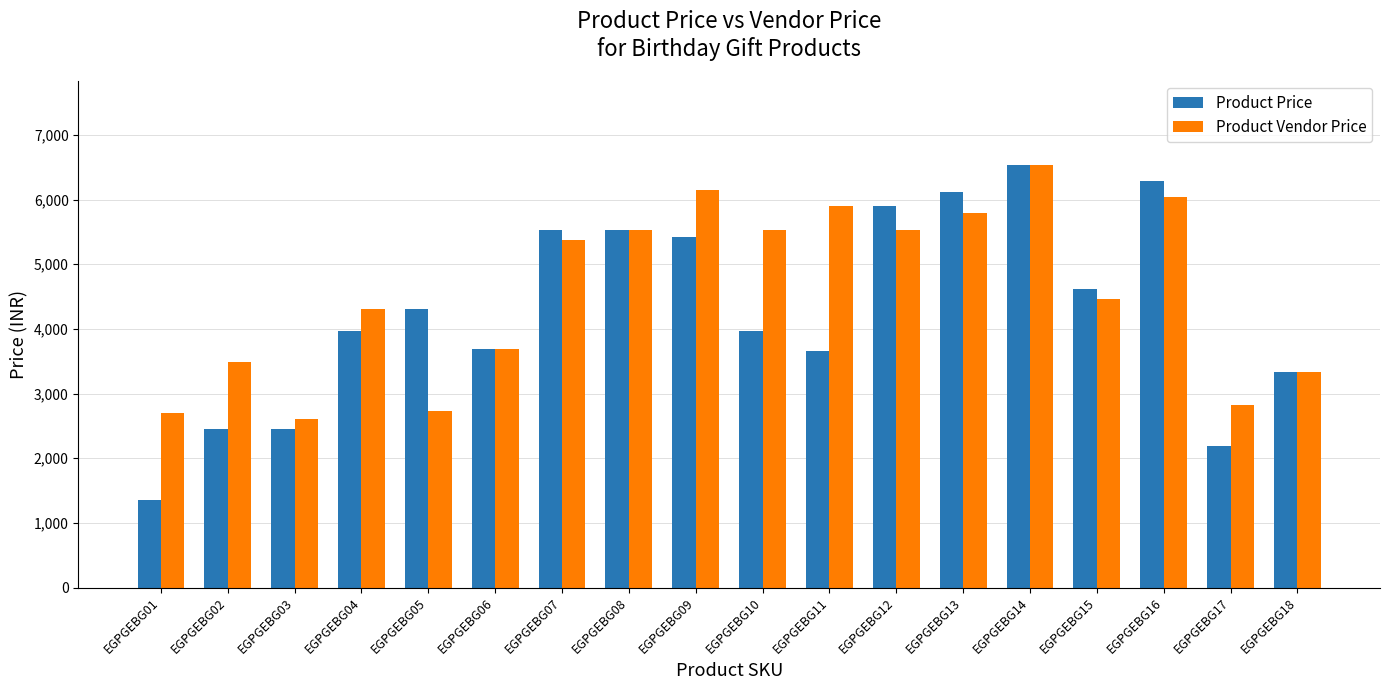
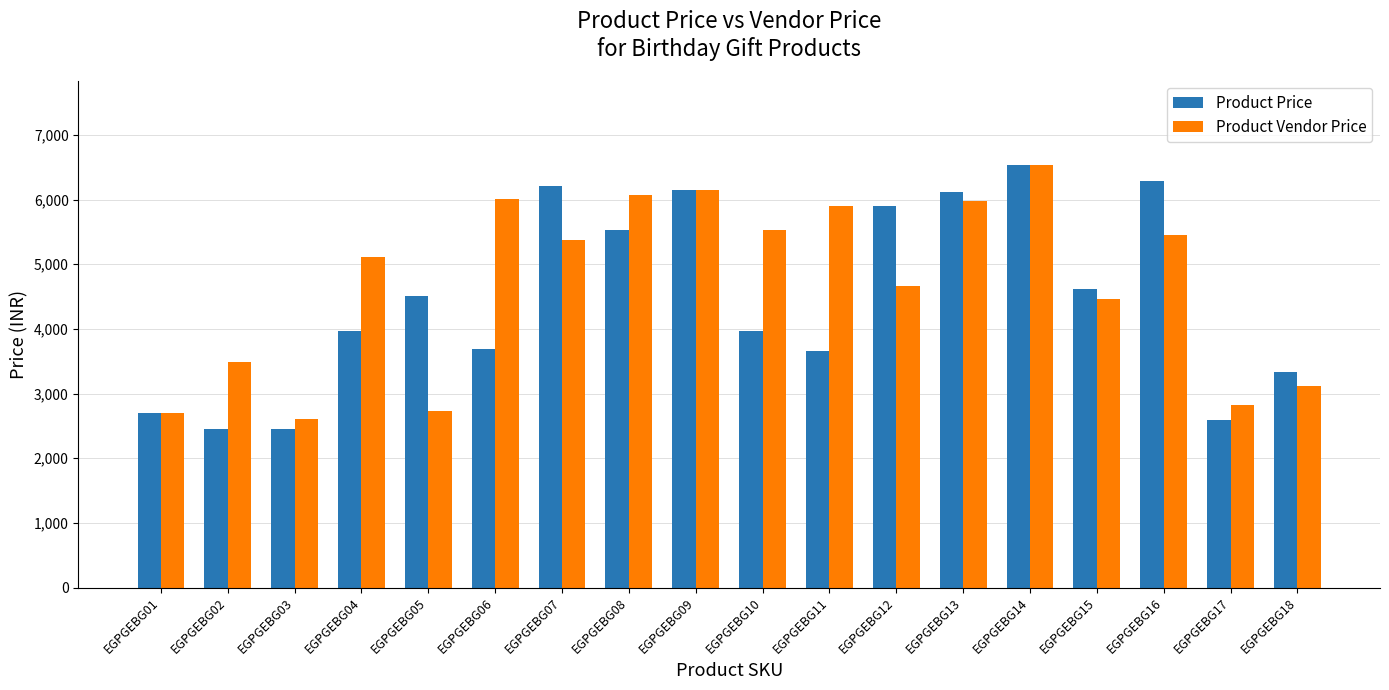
Product Price, EGPGEBG01: 1,400 -> 2,700
Product Vendor Price, EGPGEBG04: 4,300 -> 5,100
Product Price, EGPGEBG05: 4,300 -> 4,500
Product Vendor Price, EGPGEBG06: 3,700 -> 6,000
Product Price, EGPGEBG07: 5,500 -> 6,200
Product Vendor Price, EGPGEBG08: 5,500 -> 6,100
Product Price, EGPGEBG09: 5,400 -> 6,200
Product Vendor Price, EGPGEBG12: 5,500 -> 4,700
Product Vendor Price, EGPGEBG13: 5,800 -> 6,000
Product Vendor Price, EGPGEBG16: 6,000 -> 5,400
Product Price, EGPGEBG17: 2,200 -> 2,600
Product Vendor Price, EGPGEBG18: 3,300 -> 3,100
